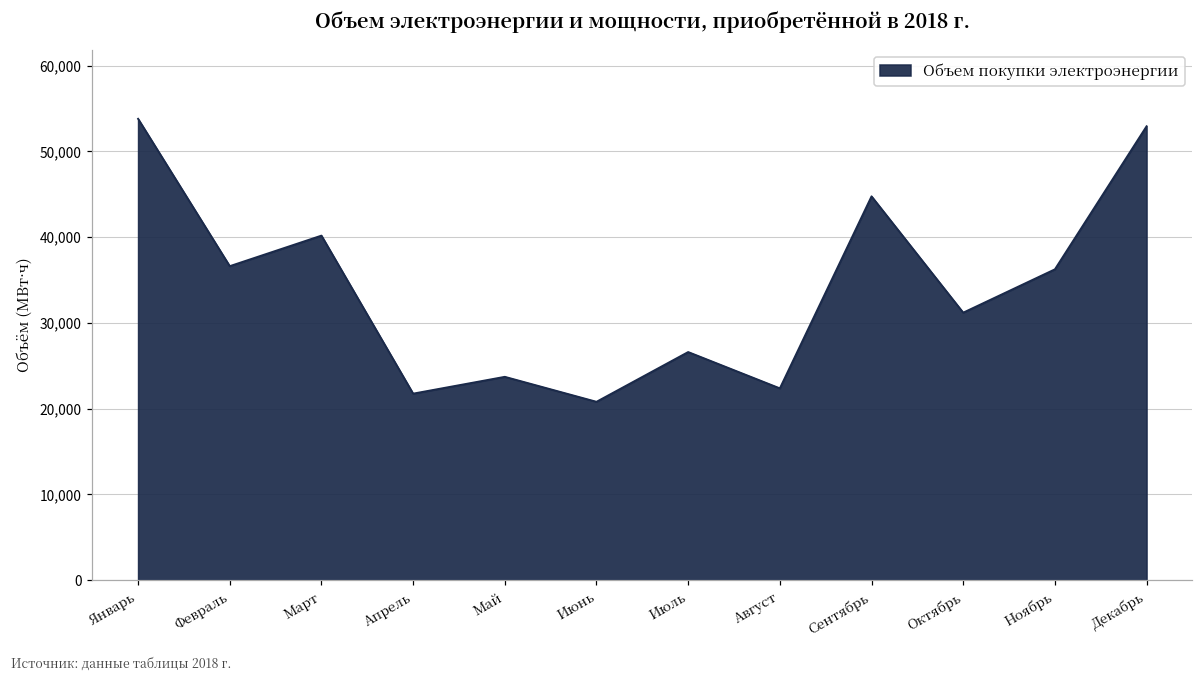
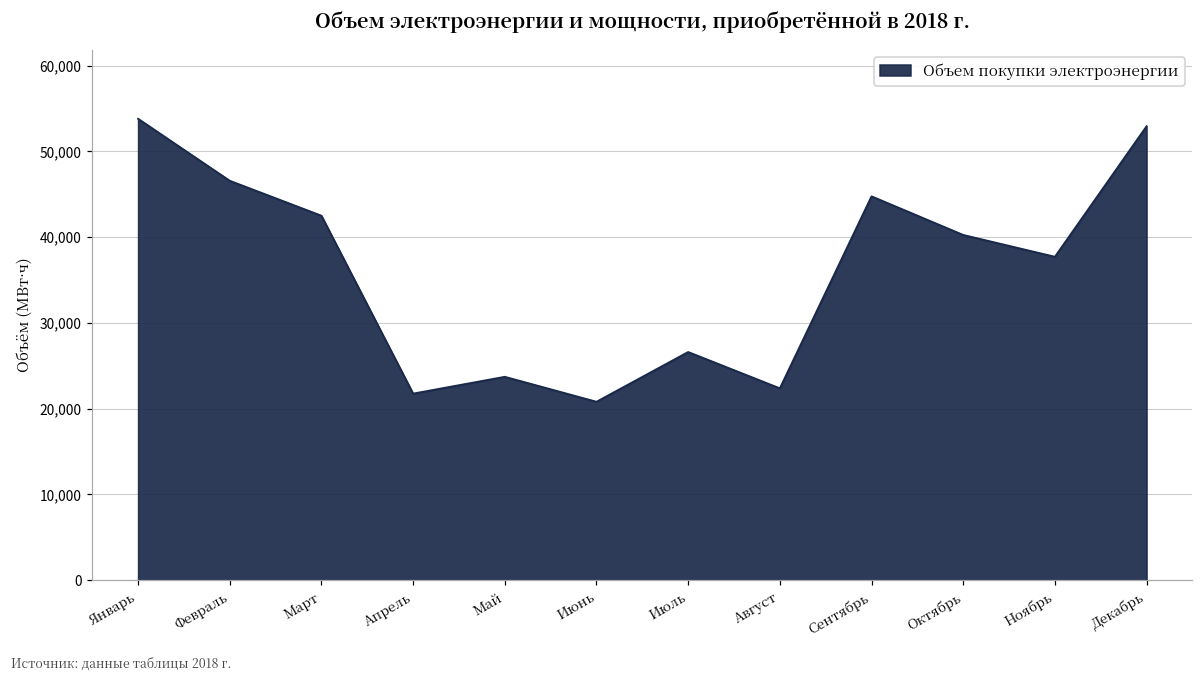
Февраль: 37,000 -> 47,000
Март: 40,000 -> 43,000
Октябрь: 31,000 -> 40,000
Ноябрь: 36,000 -> 38,000
